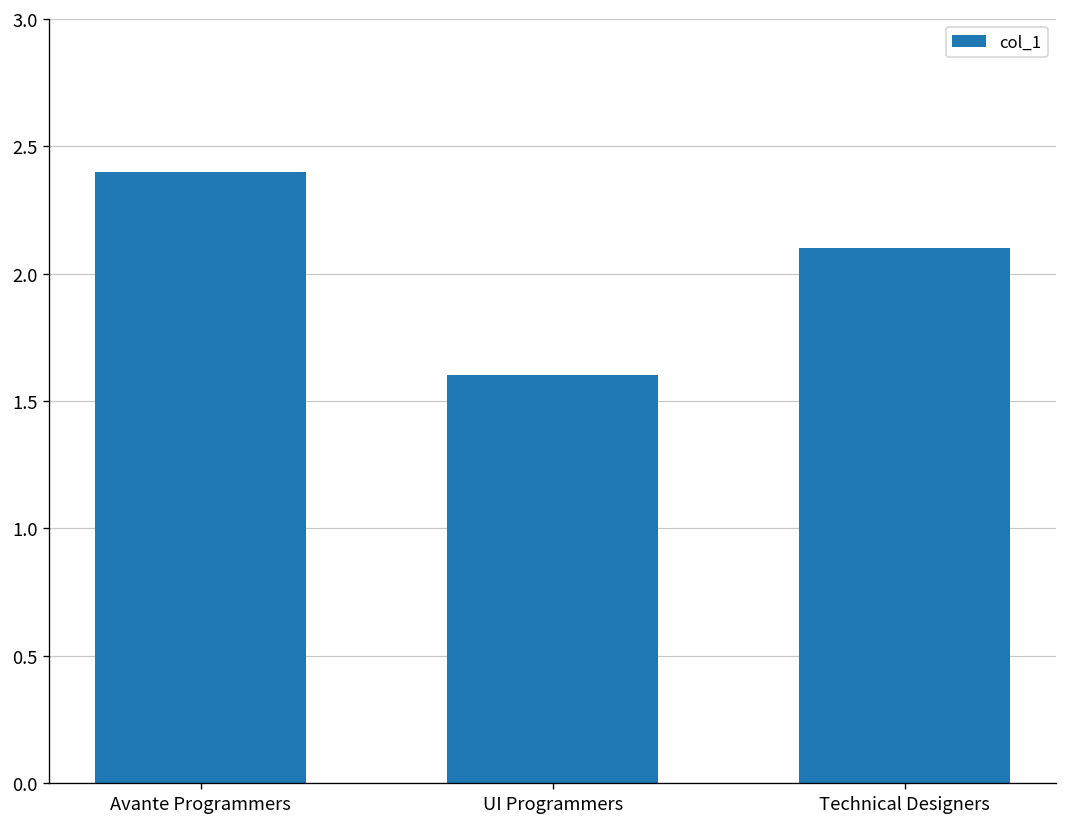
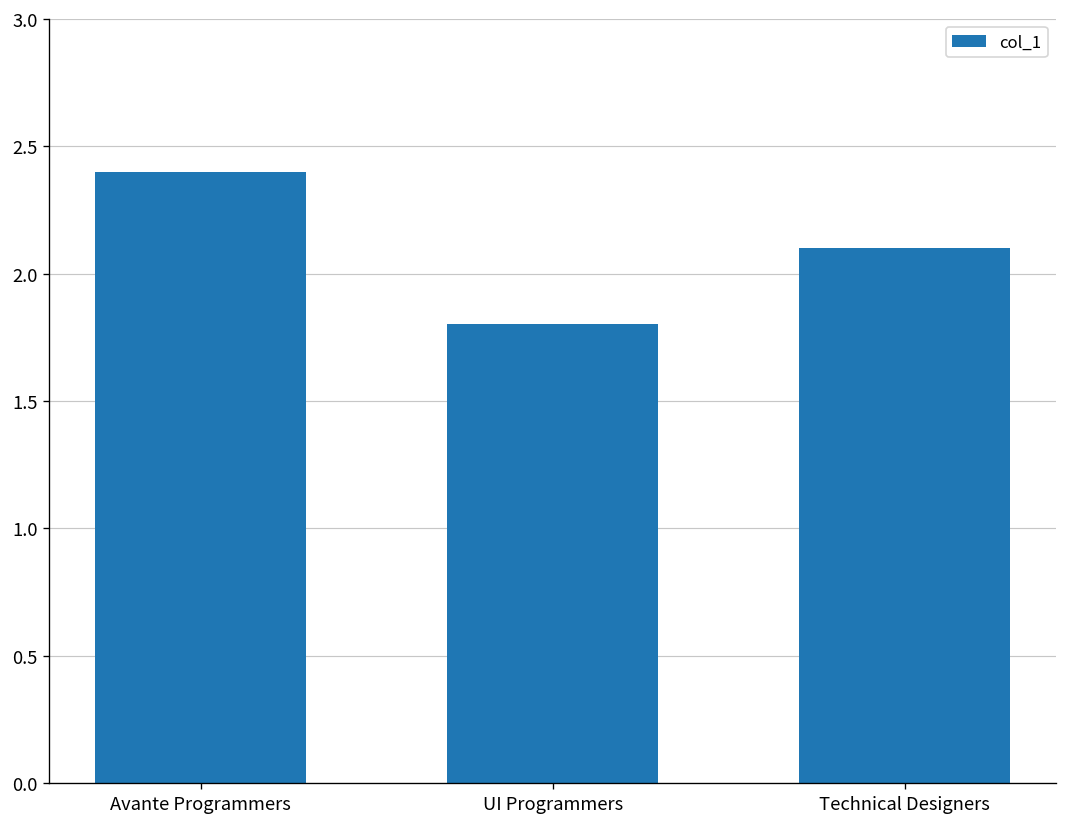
UI Programmers: 1.6 -> 1.8
